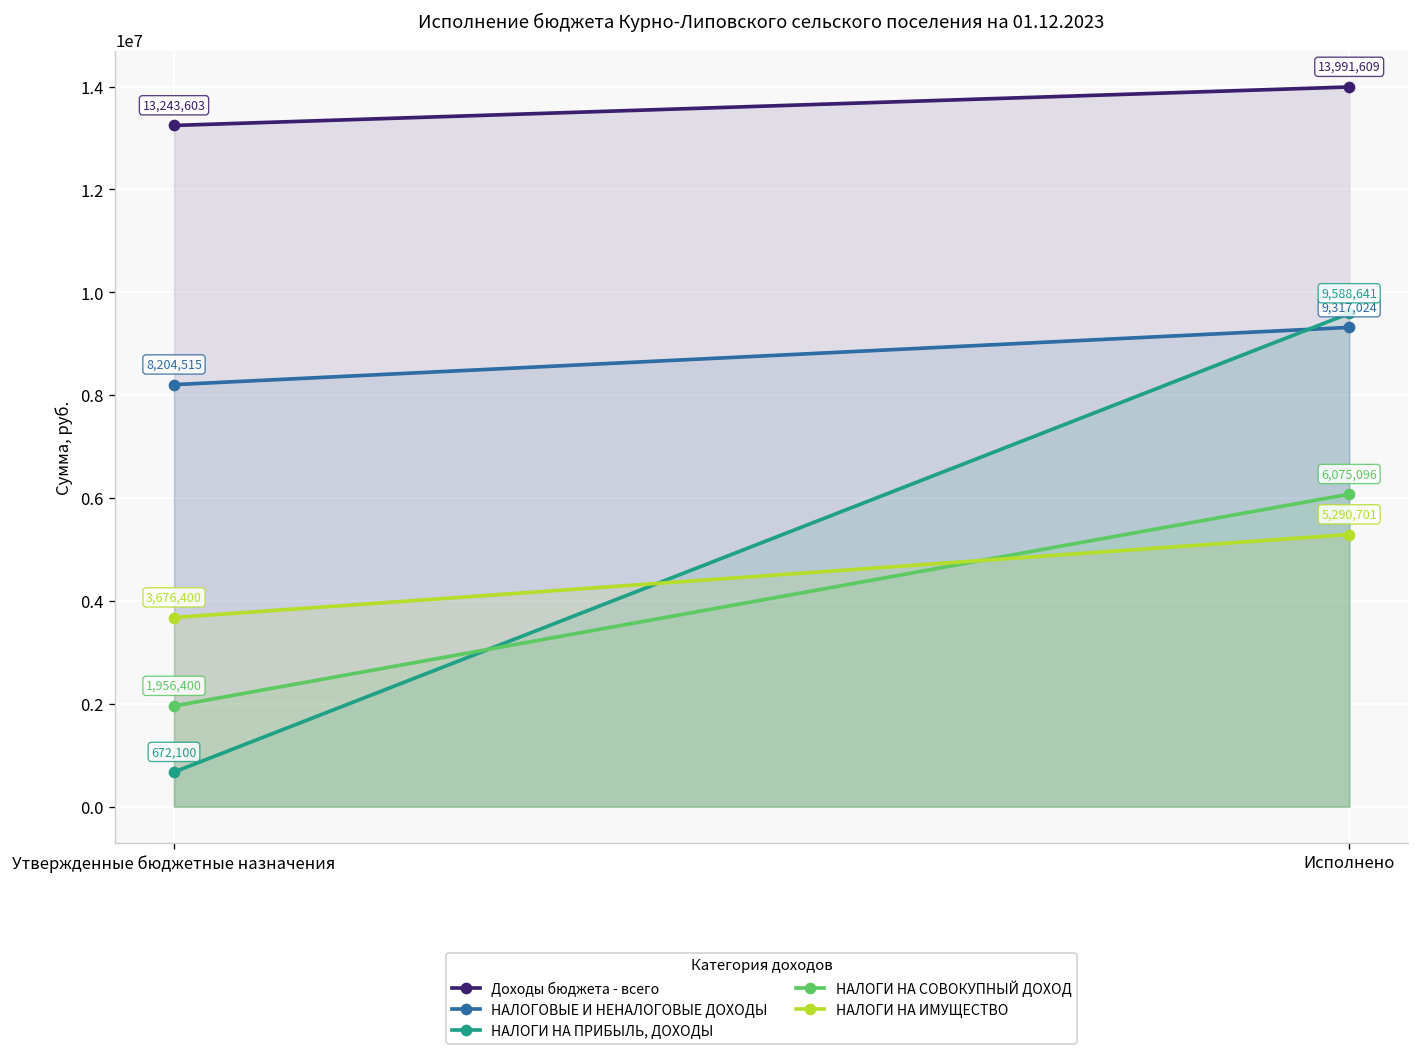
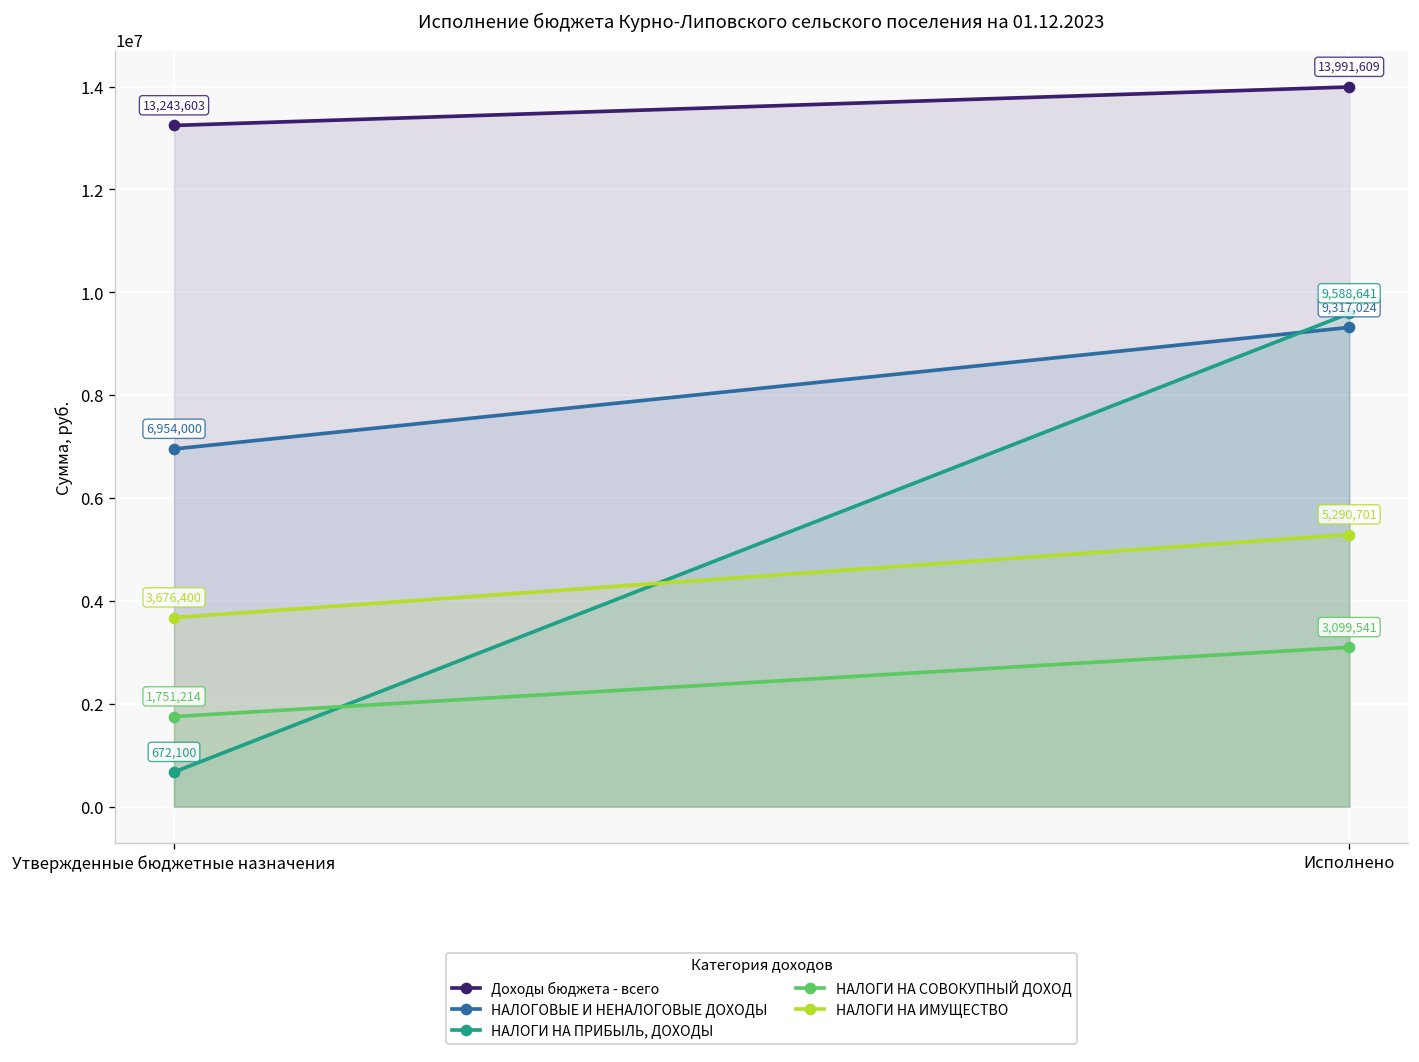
НАЛОГОВЫЕ И НЕНАЛОГОВЫЕ ДОХОДЫ, Утвержденные бюджетные назначения: 8,204,515 -> 6,954,000
НАЛОГИ НА СОВОКУПНЫЙ ДОХОД, Утвержденные бюджетные назначения: 1,956,400 -> 1,751,214
НАЛОГИ НА СОВОКУПНЫЙ ДОХОД, Исполнено: 6,075,096 -> 3,099,541
